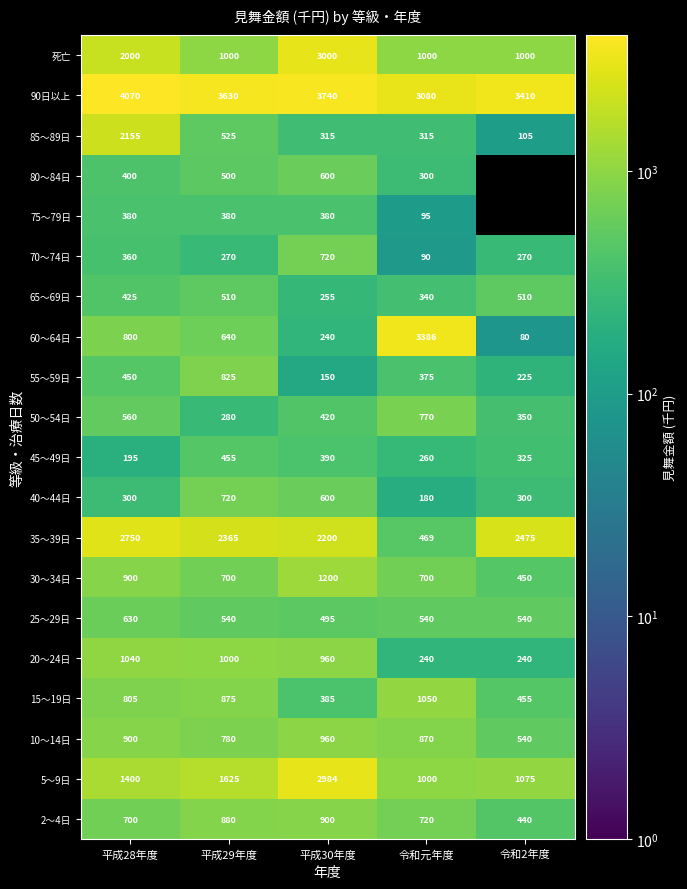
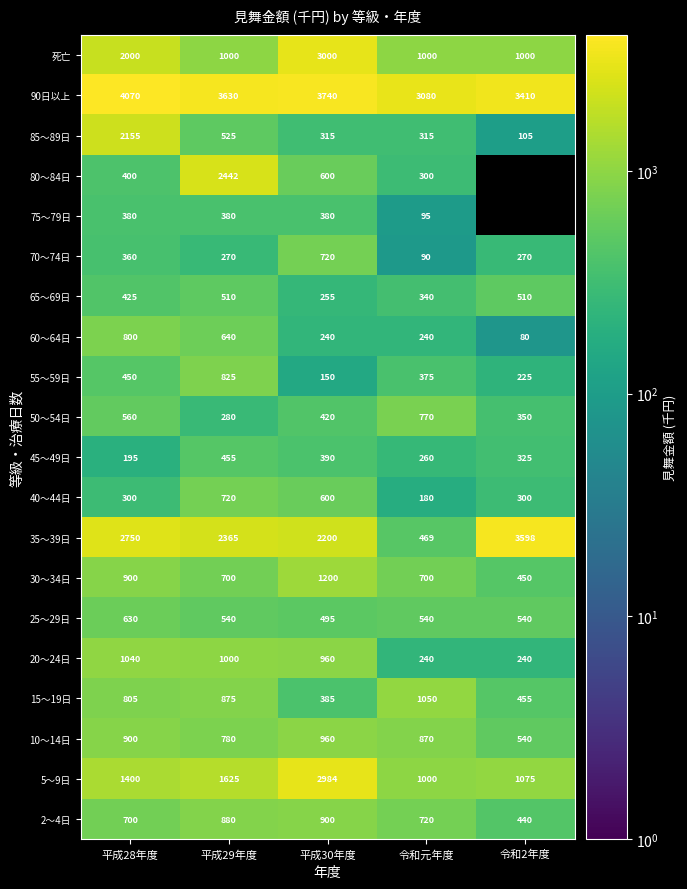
80～84日, 平成29年度: 500 -> 2442
60～64日, 令和元年度: 3386 -> 240
35～39日, 令和2年度: 2475 -> 3598
